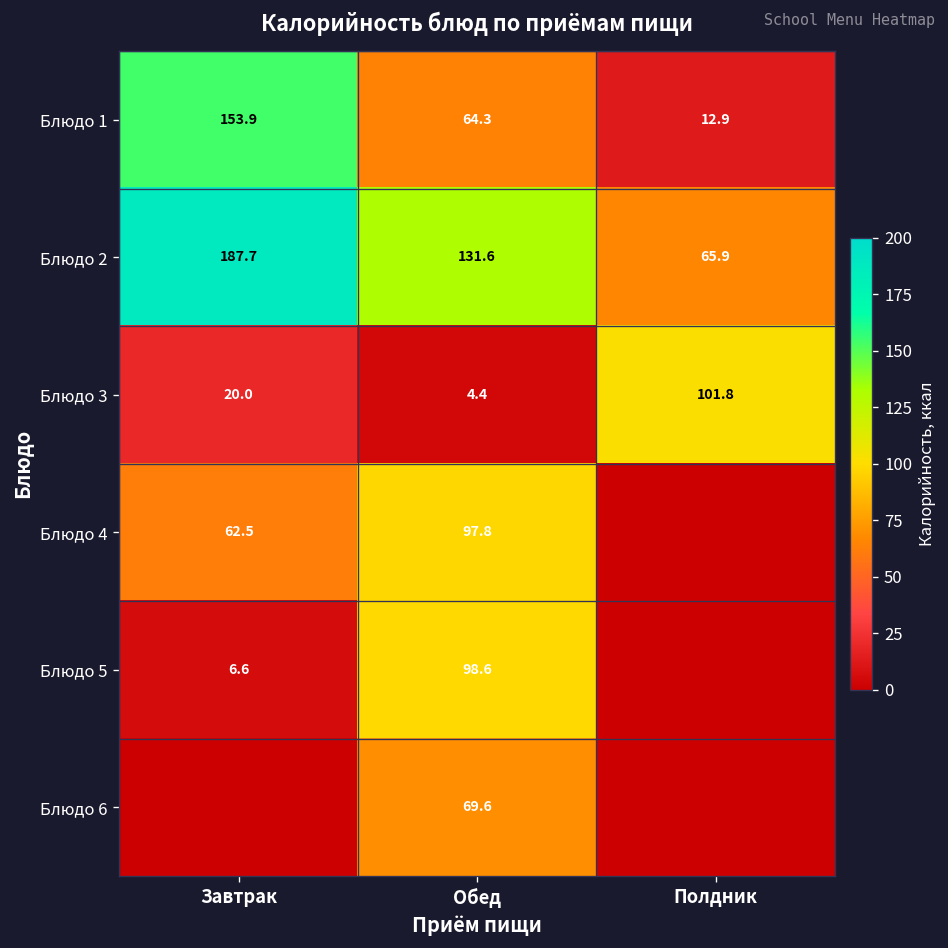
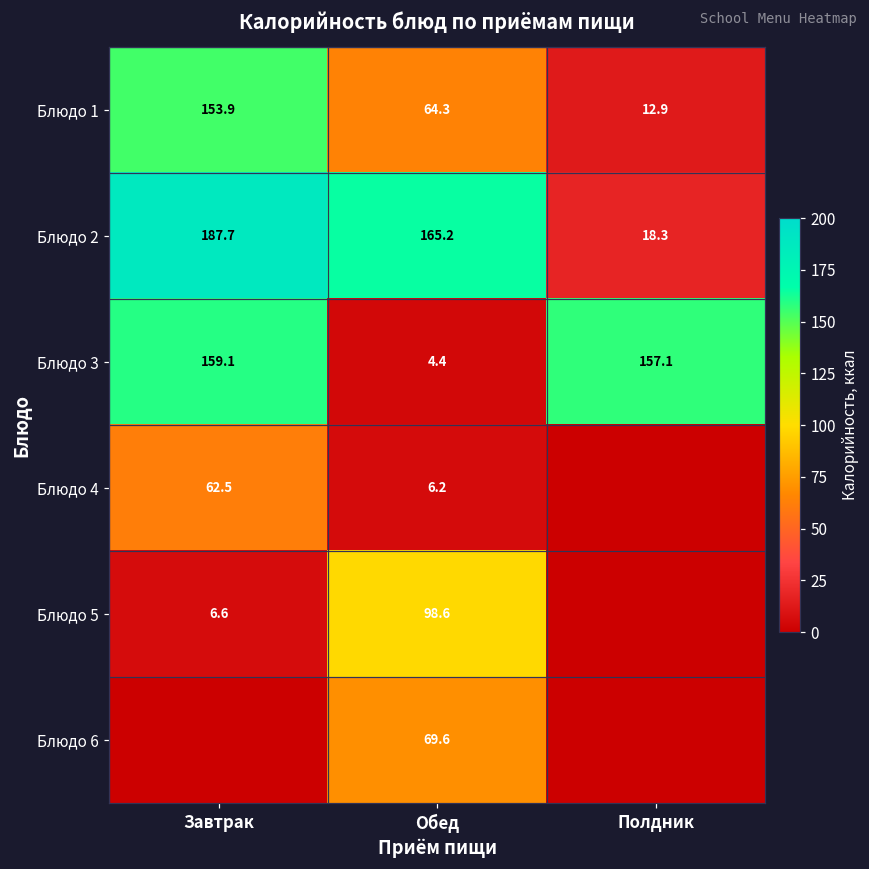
Блюдо 2, Обед: 131.6 -> 165.2
Блюдо 2, Полдник: 65.9 -> 18.3
Блюдо 3, Завтрак: 20.0 -> 159.1
Блюдо 3, Полдник: 101.8 -> 157.1
Блюдо 4, Обед: 97.8 -> 6.2
